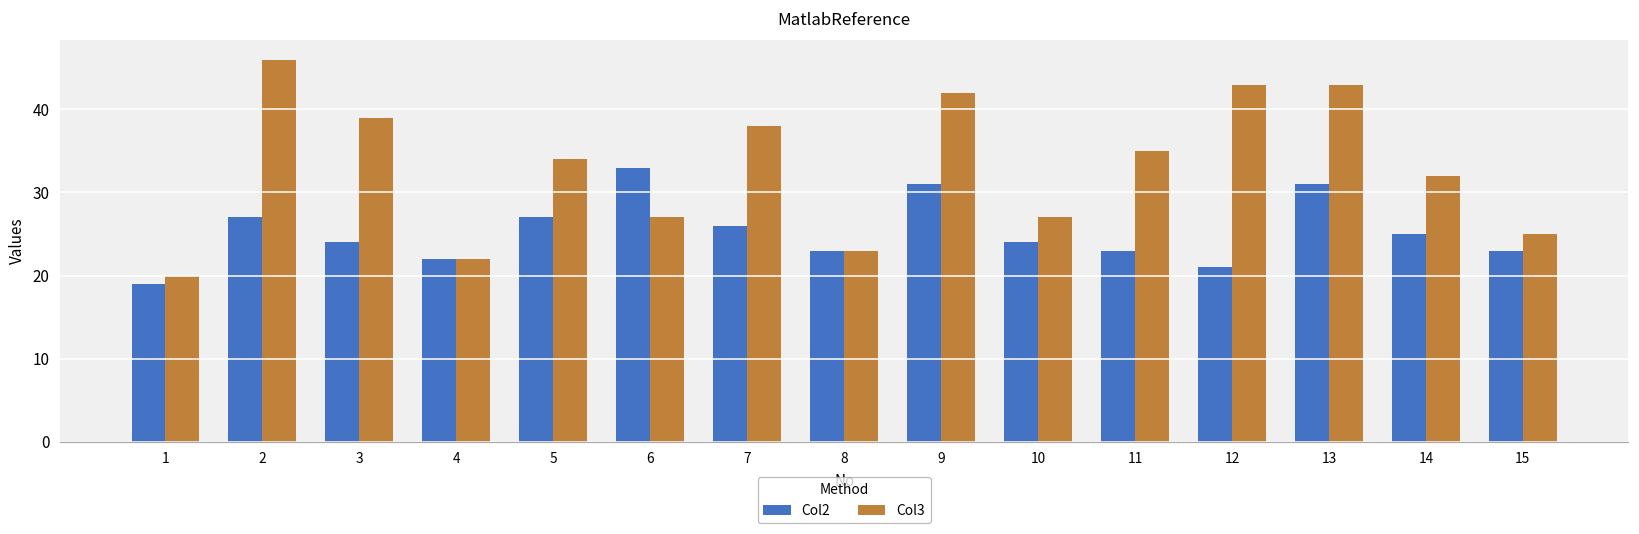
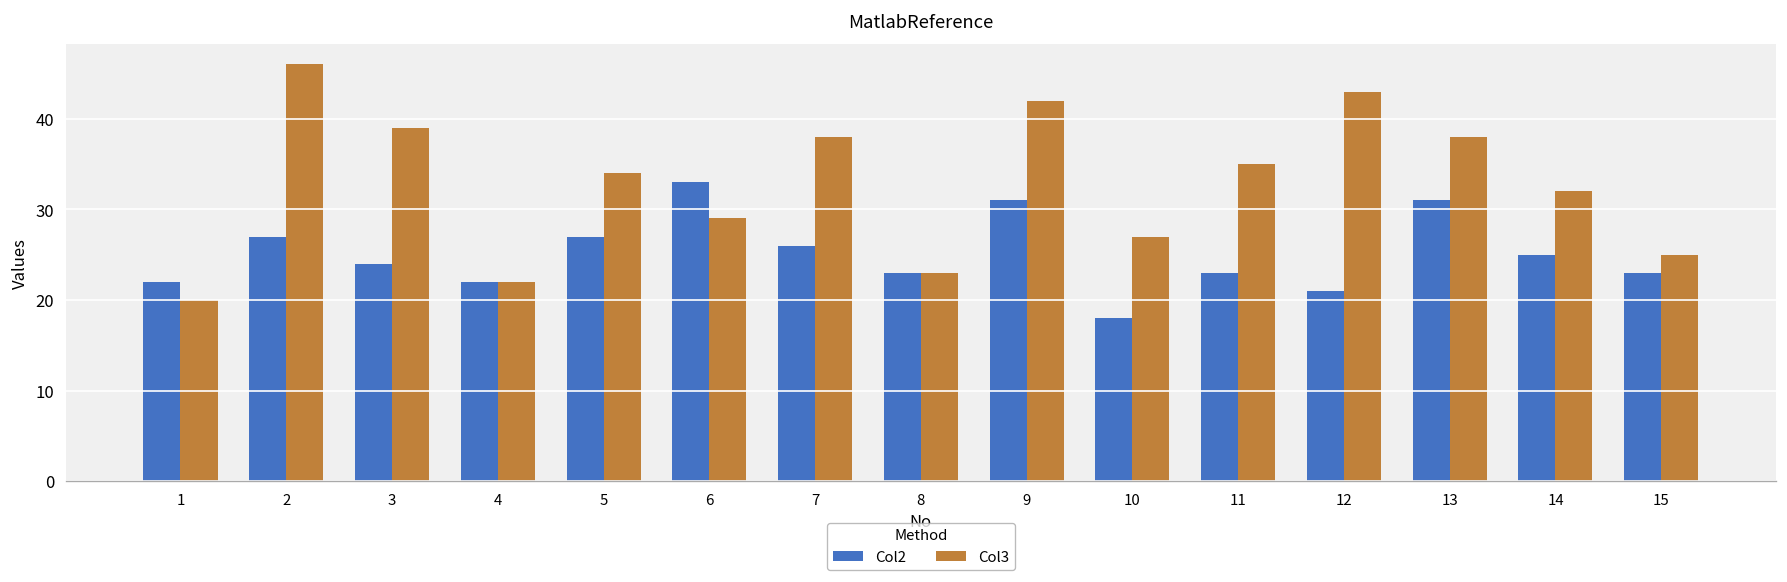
Col2, 1: 19 -> 22
Col3, 6: 27 -> 29
Col2, 10: 24 -> 18
Col3, 13: 43 -> 38
